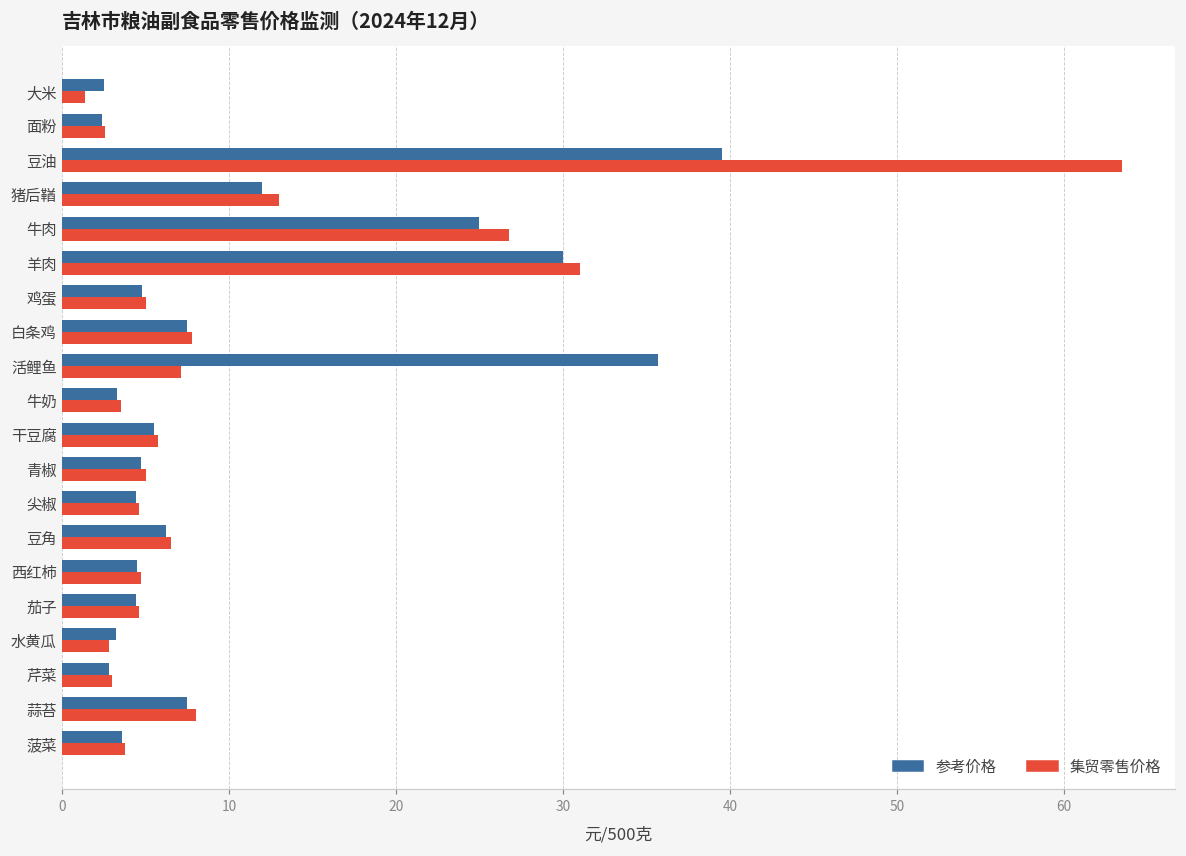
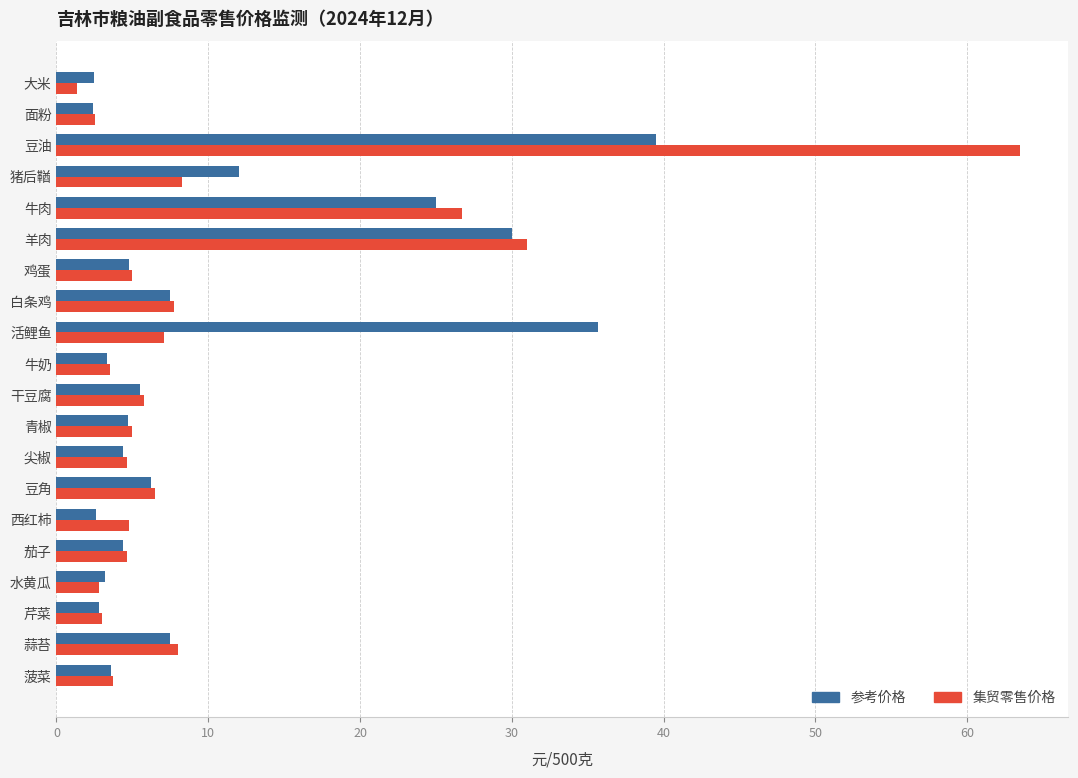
集贸零售价格, 猪后鞧: 13.0 -> 8.3
参考价格, 西红柿: 4.5 -> 2.6
